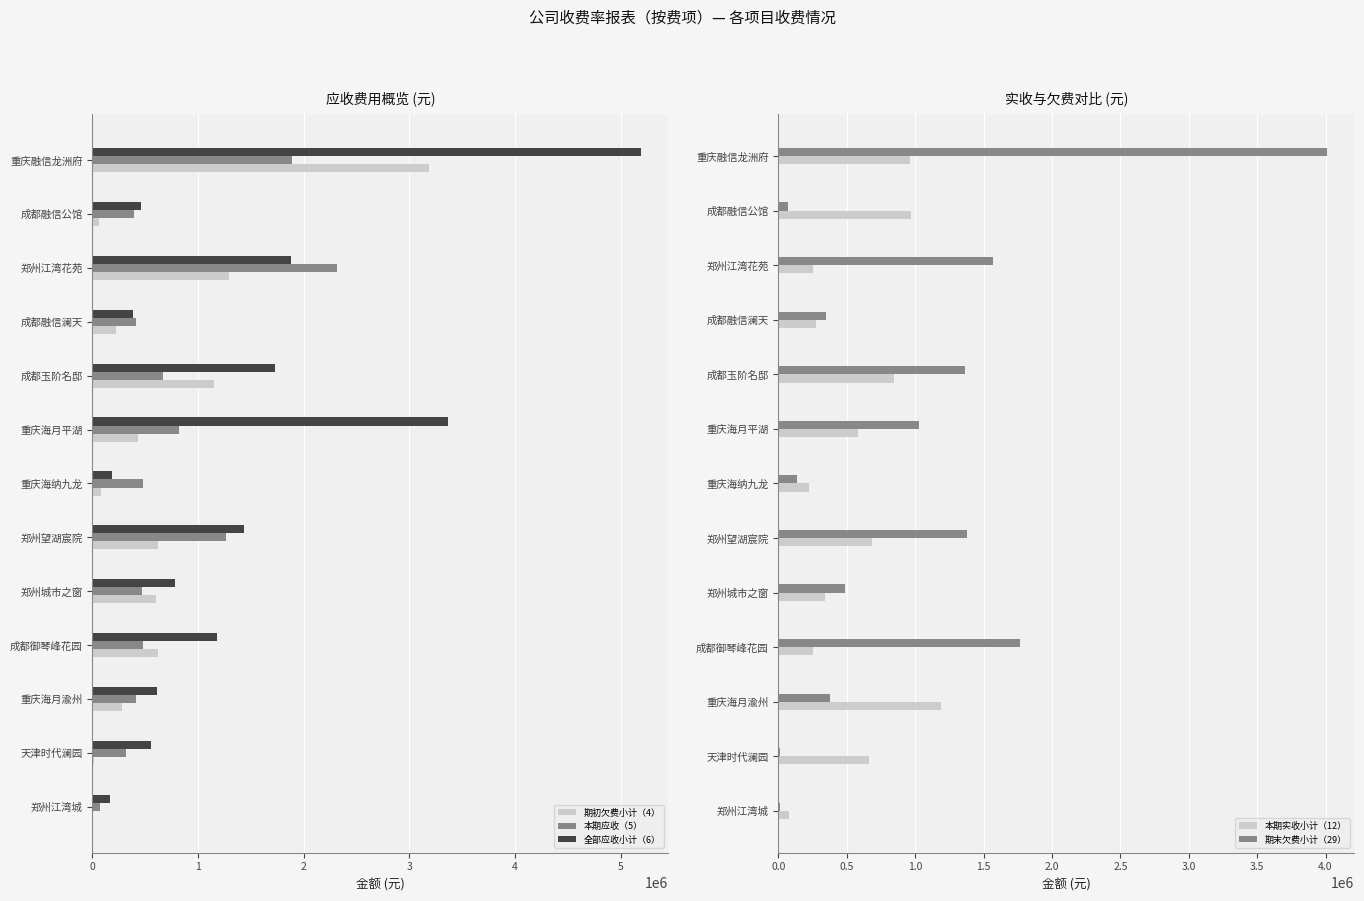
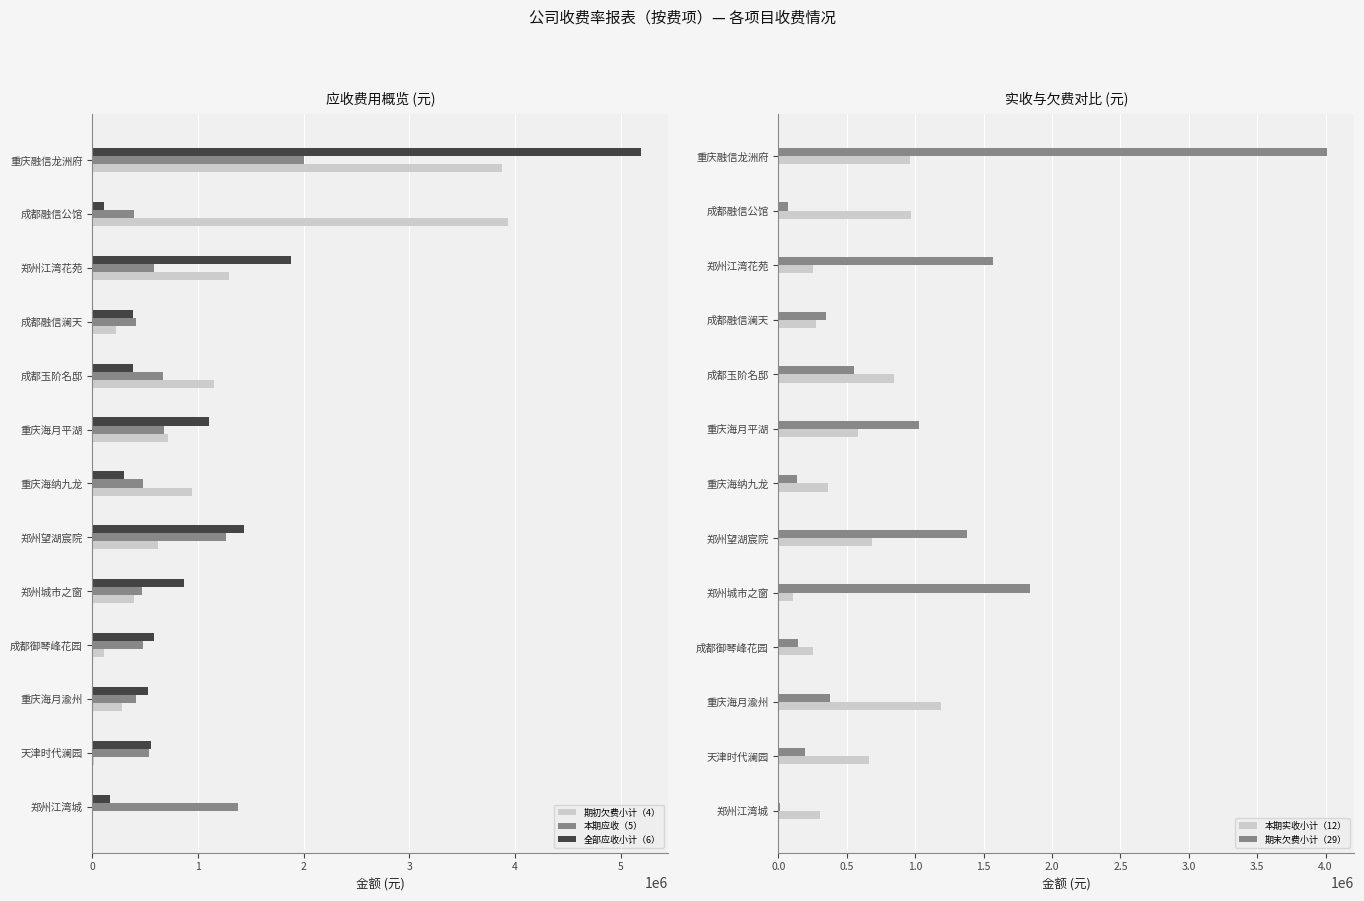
应收费用概览 (元), 本期应收（5）, 重庆融信龙洲府: 1890000 -> 2010000
应收费用概览 (元), 期初欠费小计（4）, 重庆融信龙洲府: 3190000 -> 3880000
应收费用概览 (元), 全部应收小计（6）, 成都融信公馆: 460000 -> 110000
应收费用概览 (元), 期初欠费小计（4）, 成都融信公馆: 70000 -> 3930000
应收费用概览 (元), 本期应收（5）, 郑州江湾花苑: 2320000 -> 580000
应收费用概览 (元), 全部应收小计（6）, 成都玉阶名邸: 1730000 -> 380000
应收费用概览 (元), 全部应收小计（6）, 重庆海月平湖: 3370000 -> 1100000
应收费用概览 (元), 本期应收（5）, 重庆海月平湖: 820000 -> 680000
应收费用概览 (元), 期初欠费小计（4）, 重庆海月平湖: 430000 -> 720000
应收费用概览 (元), 全部应收小计（6）, 重庆海纳九龙: 190000 -> 300000
应收费用概览 (元), 期初欠费小计（4）, 重庆海纳九龙: 80000 -> 950000
应收费用概览 (元), 全部应收小计（6）, 郑州城市之窗: 780000 -> 860000
应收费用概览 (元), 期初欠费小计（4）, 郑州城市之窗: 600000 -> 390000
应收费用概览 (元), 全部应收小计（6）, 成都御琴峰花园: 1180000 -> 580000
应收费用概览 (元), 期初欠费小计（4）, 成都御琴峰花园: 620000 -> 110000
应收费用概览 (元), 全部应收小计（6）, 重庆海月渝州: 610000 -> 520000
应收费用概览 (元), 本期应收（5）, 天津时代澜园: 320000 -> 540000
应收费用概览 (元), 本期应收（5）, 郑州江湾城: 70000 -> 1380000
实收与欠费对比 (元), 期末欠费小计（29）, 成都玉阶名邸: 1360000 -> 550000
实收与欠费对比 (元), 本期实收小计（12）, 重庆海纳九龙: 230000 -> 360000
实收与欠费对比 (元), 期末欠费小计（29）, 郑州城市之窗: 490000 -> 1840000
实收与欠费对比 (元), 本期实收小计（12）, 郑州城市之窗: 340000 -> 100000
实收与欠费对比 (元), 期末欠费小计（29）, 成都御琴峰花园: 1770000 -> 140000
实收与欠费对比 (元), 期末欠费小计（29）, 天津时代澜园: 10000 -> 190000
实收与欠费对比 (元), 本期实收小计（12）, 郑州江湾城: 80000 -> 300000
